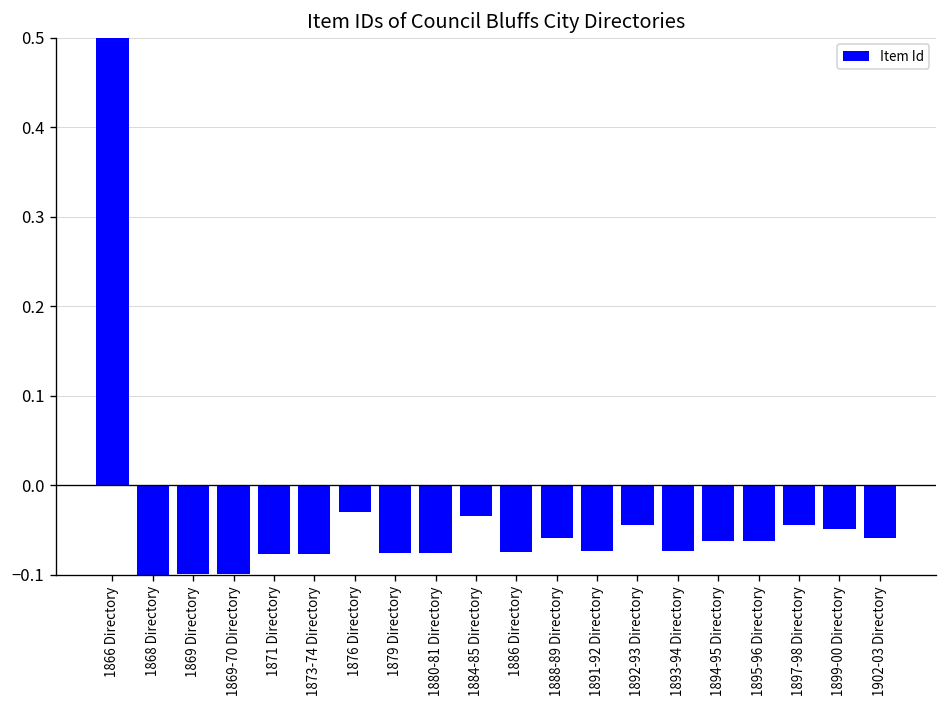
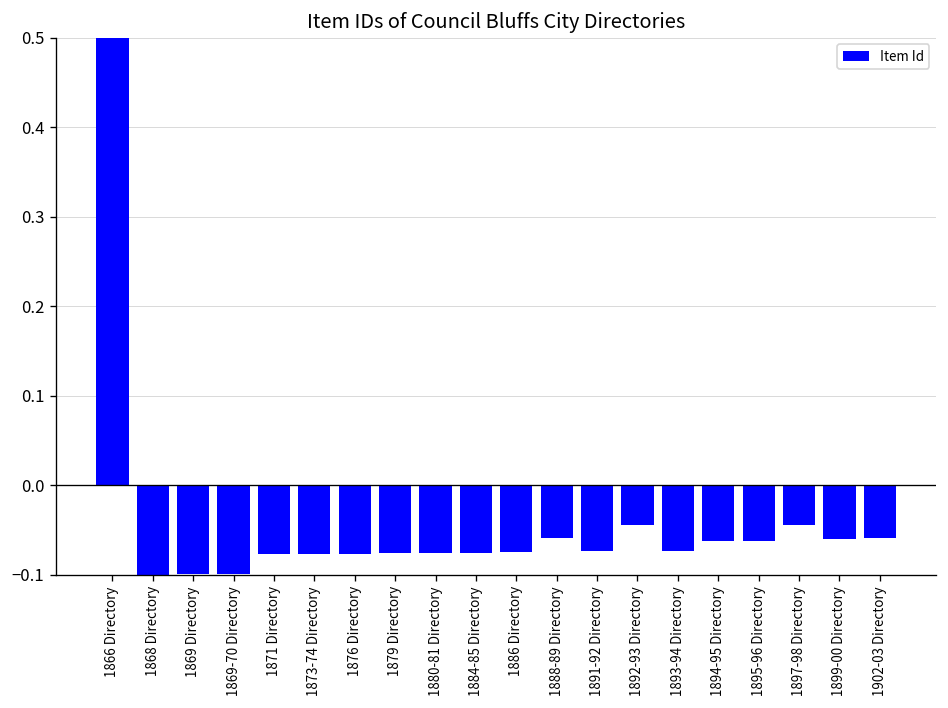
1876 Directory: -0.03 -> -0.08
1884-85 Directory: -0.04 -> -0.08
1899-00 Directory: -0.05 -> -0.06
